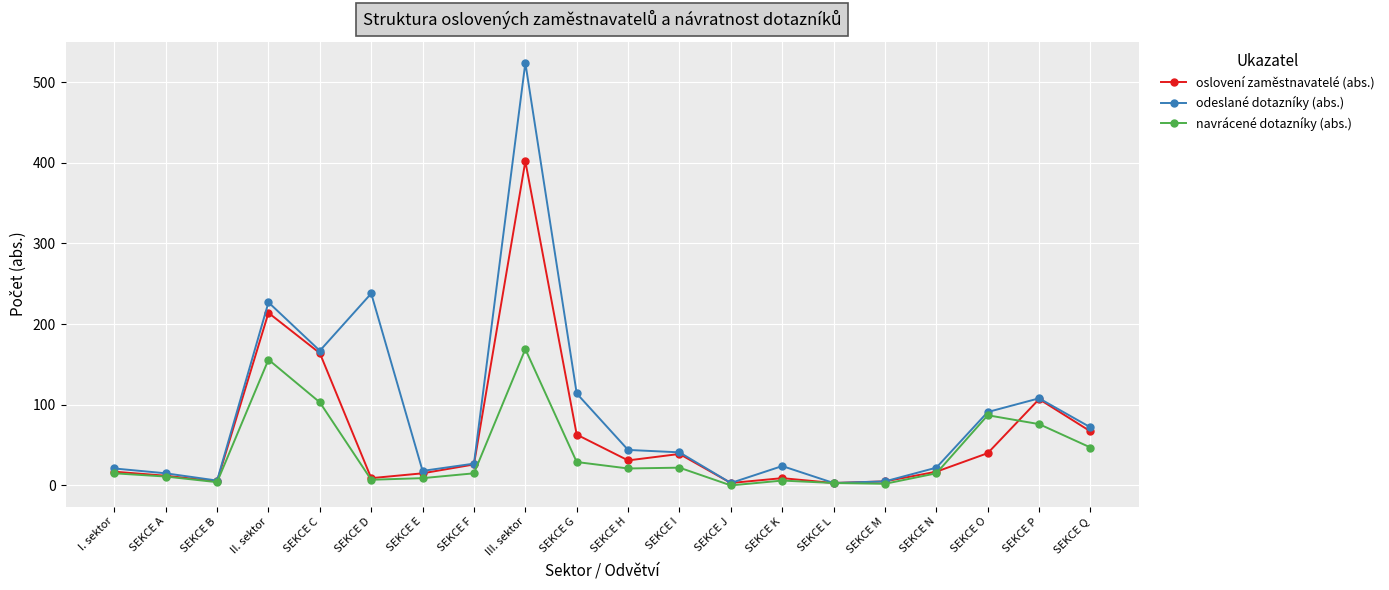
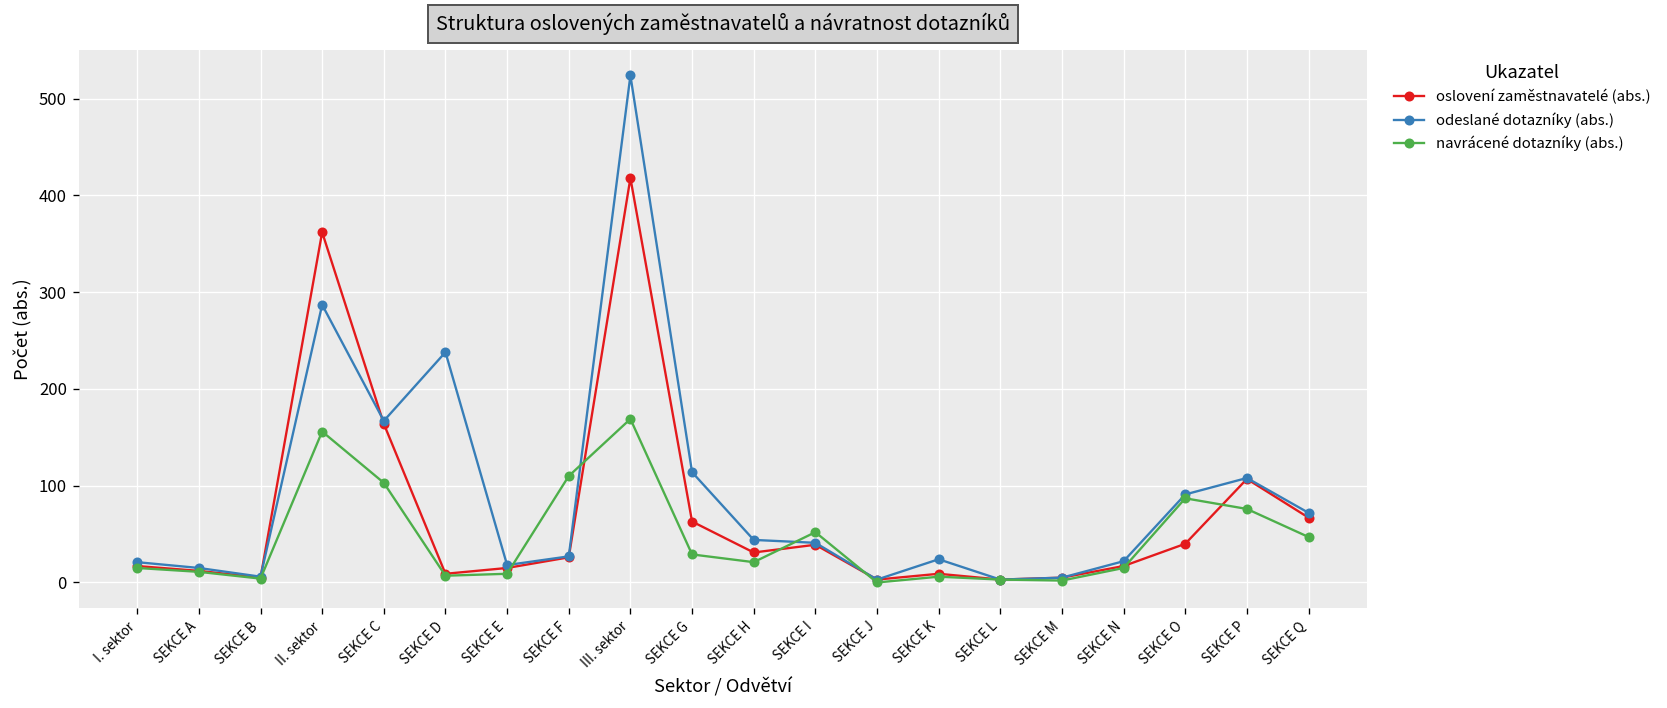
oslovení zaměstnavatelé (abs.), II. sektor: 210 -> 360
odeslané dotazníky (abs.), II. sektor: 230 -> 290
navrácené dotazníky (abs.), SEKCE F: 20 -> 110
oslovení zaměstnavatelé (abs.), III. sektor: 400 -> 420
navrácené dotazníky (abs.), SEKCE I: 20 -> 50
